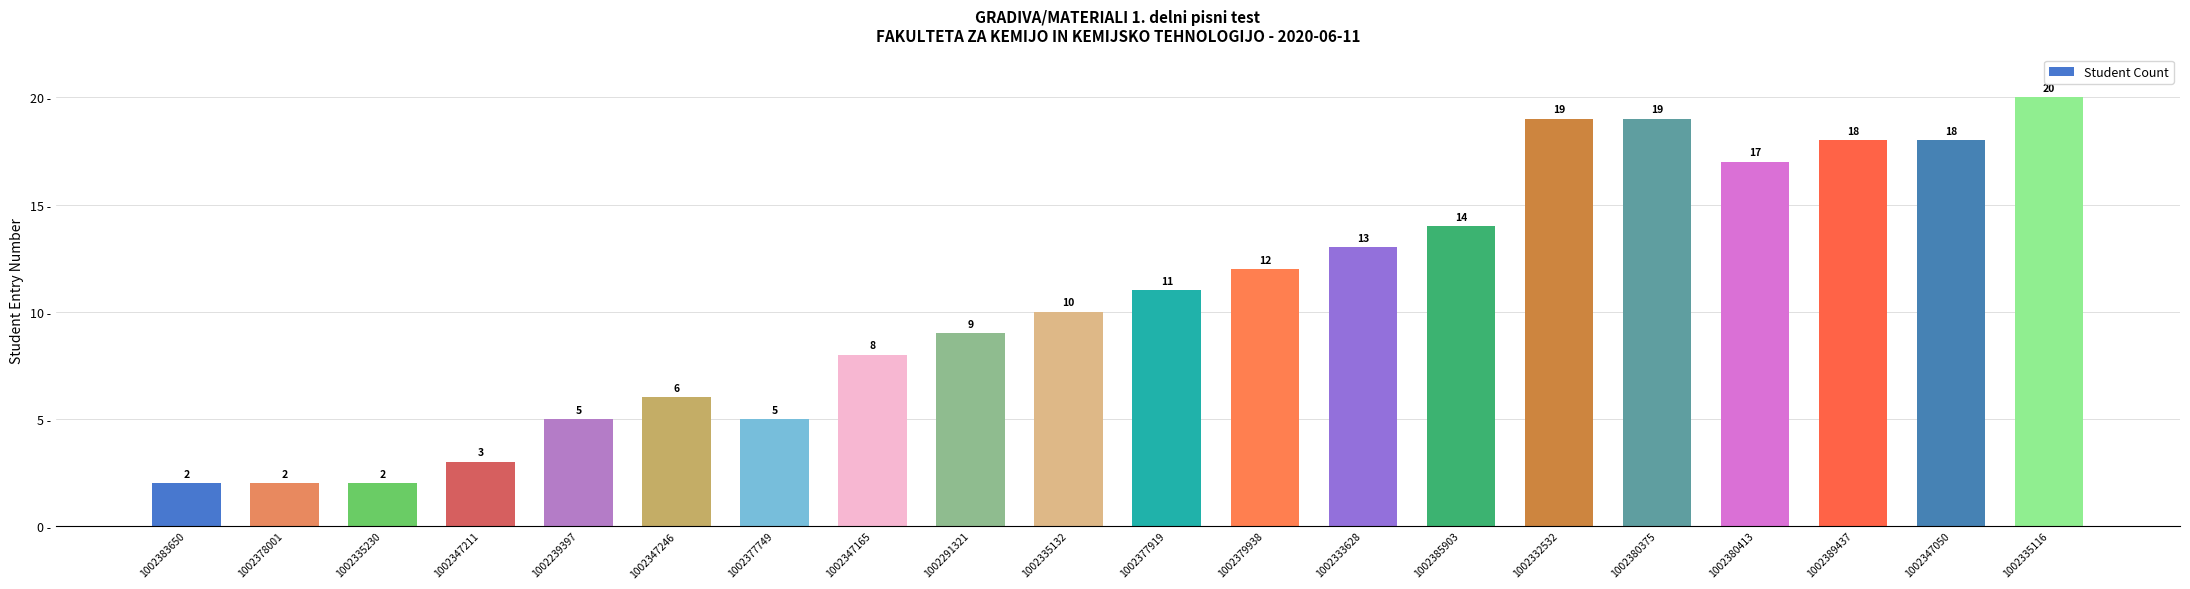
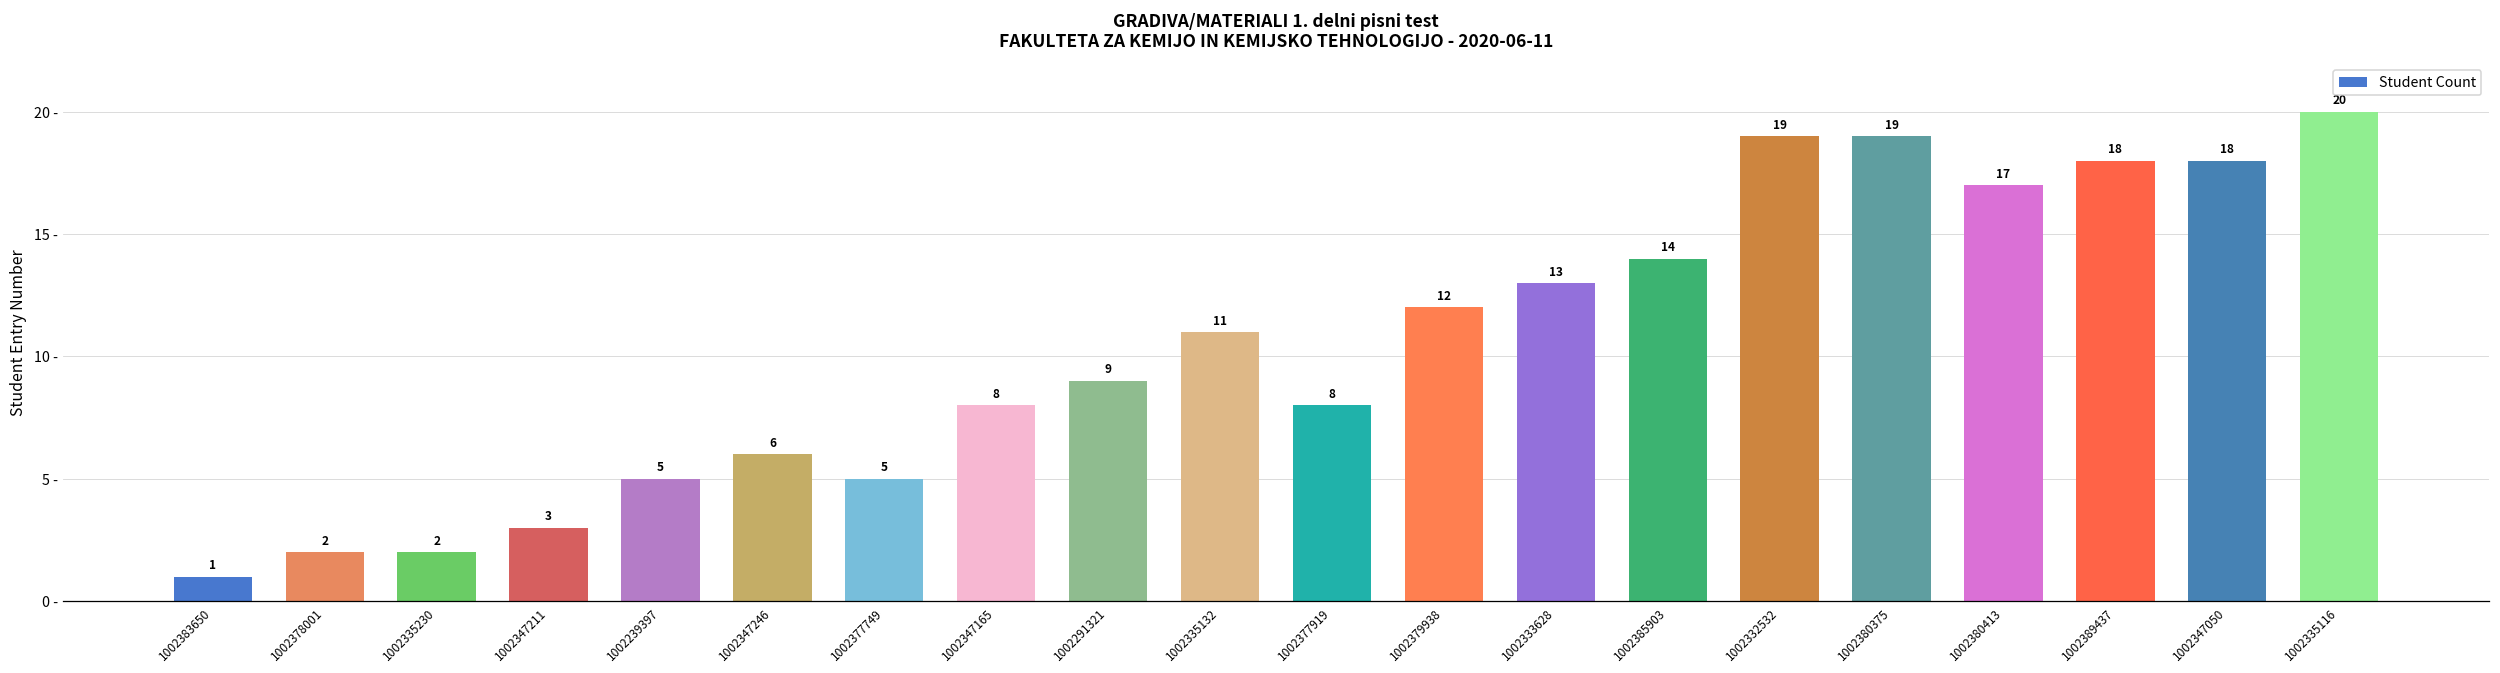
1002383650: 2 -> 1
1002335132: 10 -> 11
1002377919: 11 -> 8
